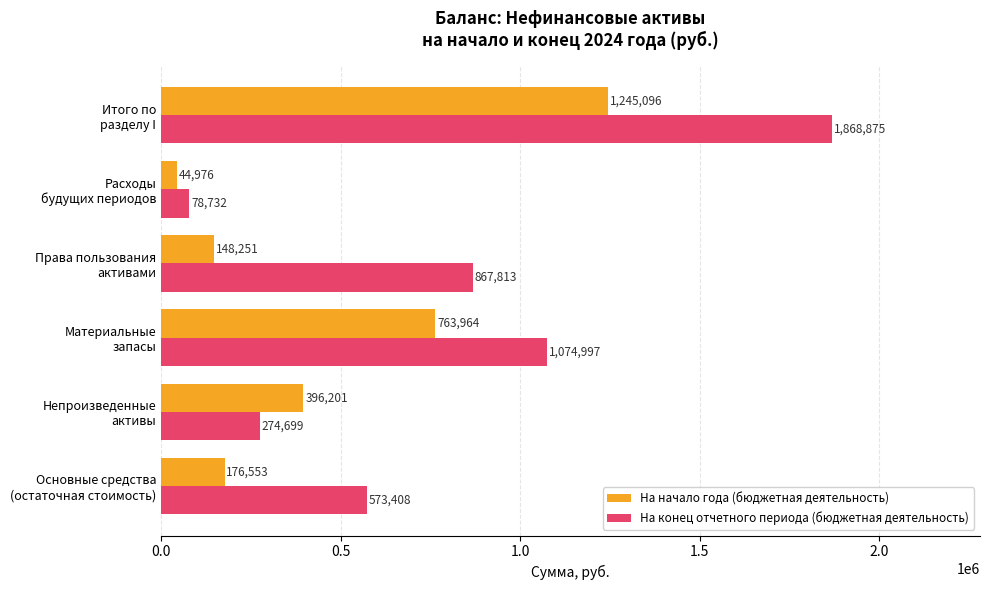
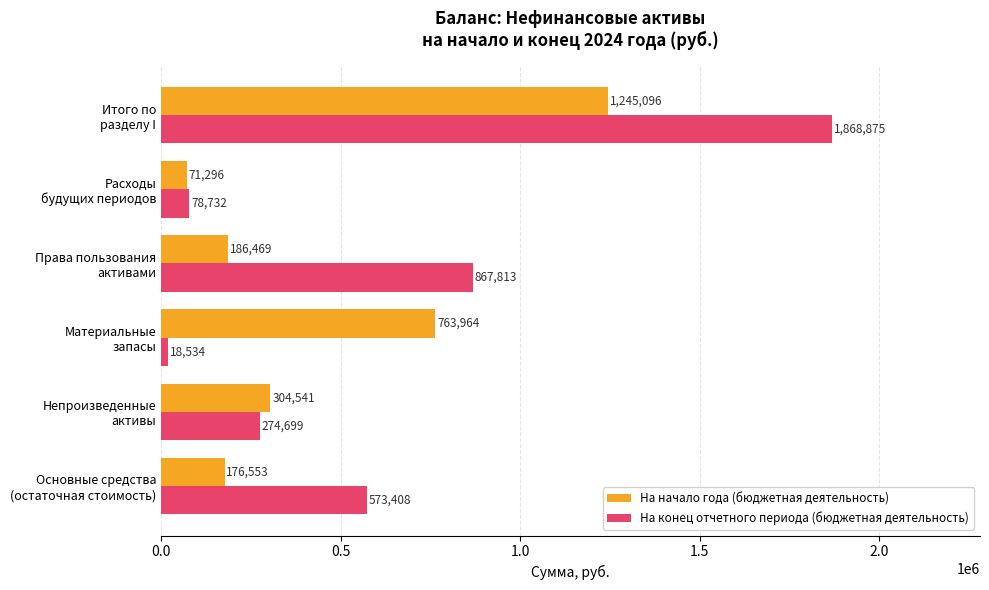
На начало года (бюджетная деятельность), Расходы будущих периодов: 44,976 -> 71,296
На начало года (бюджетная деятельность), Права пользования активами: 148,251 -> 186,469
На конец отчетного периода (бюджетная деятельность), Материальные запасы: 1,074,997 -> 18,534
На начало года (бюджетная деятельность), Непроизведенные активы: 396,201 -> 304,541
